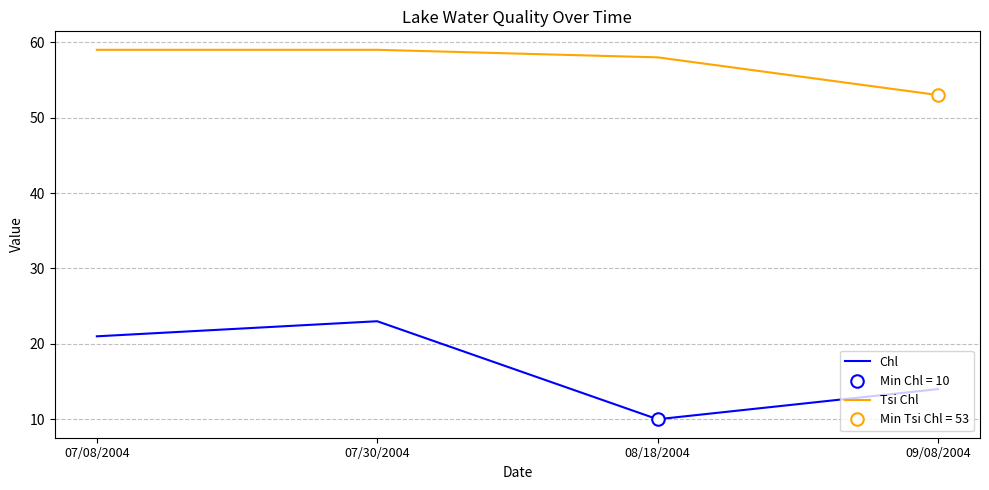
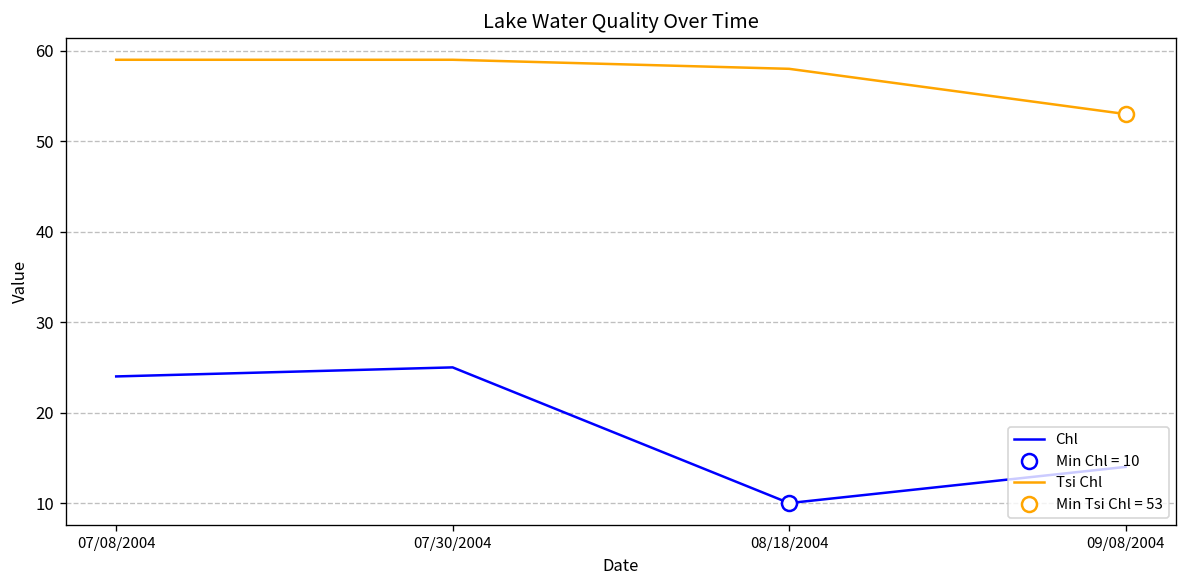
Chl, 07/08/2004: 21 -> 24
Chl, 07/30/2004: 23 -> 25
